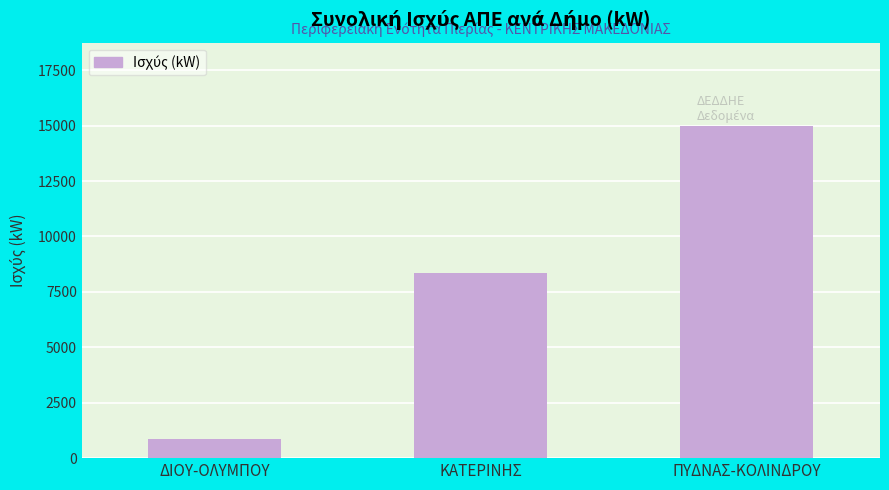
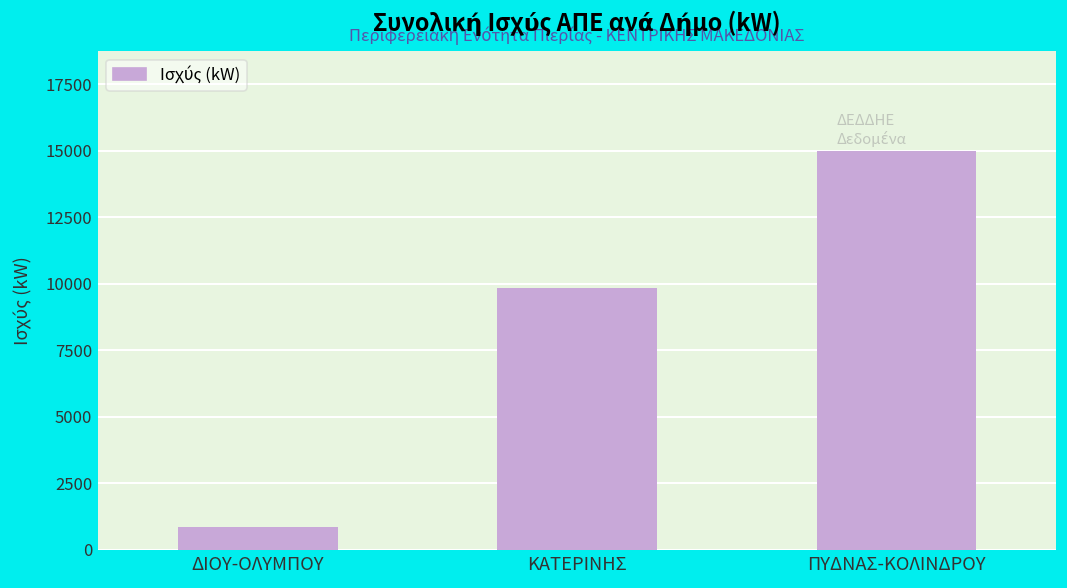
ΚΑΤΕΡΙΝΗΣ: 8300 -> 9800
